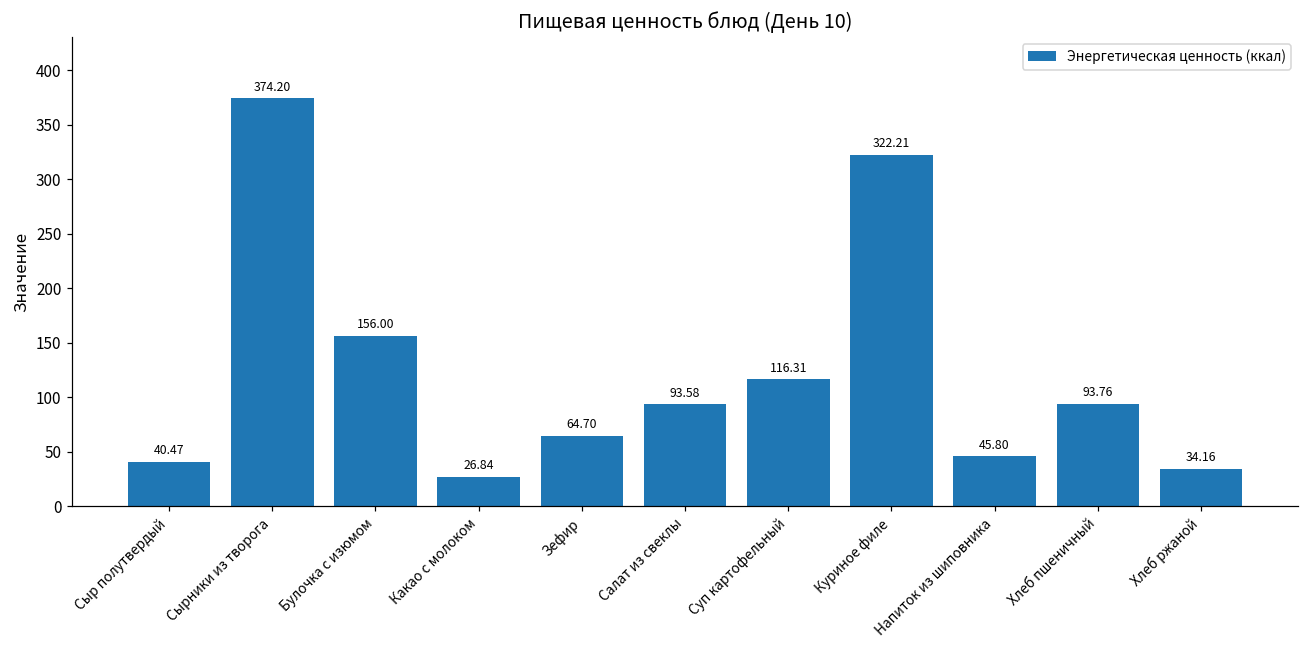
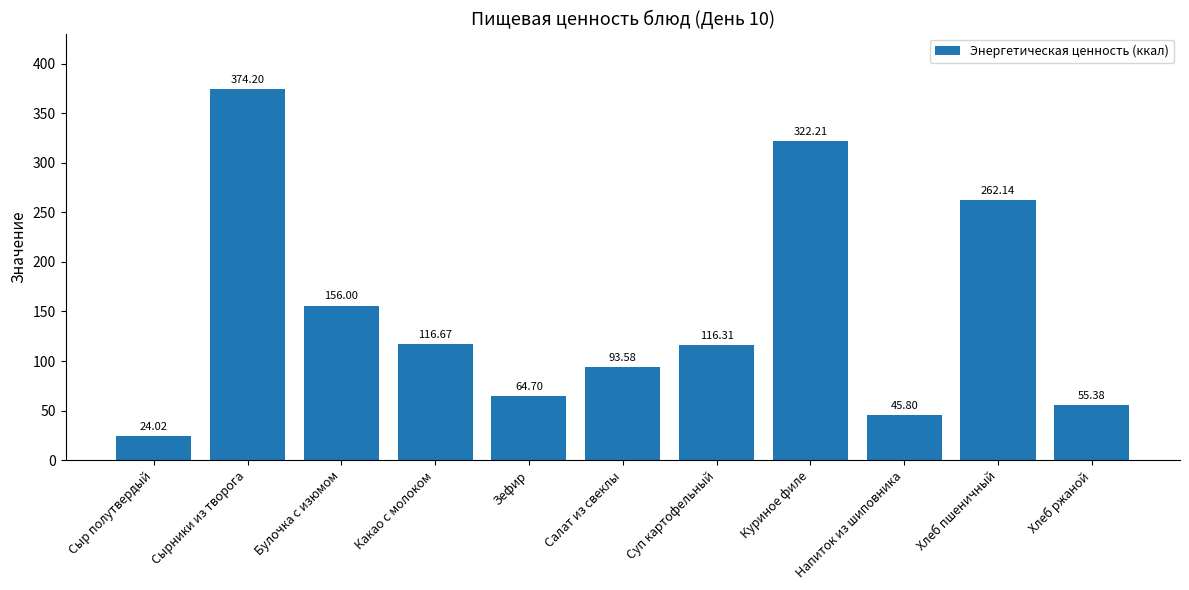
Сыр полутвердый: 40.47 -> 24.02
Какао с молоком: 26.84 -> 116.67
Хлеб пшеничный: 93.76 -> 262.14
Хлеб ржаной: 34.16 -> 55.38
